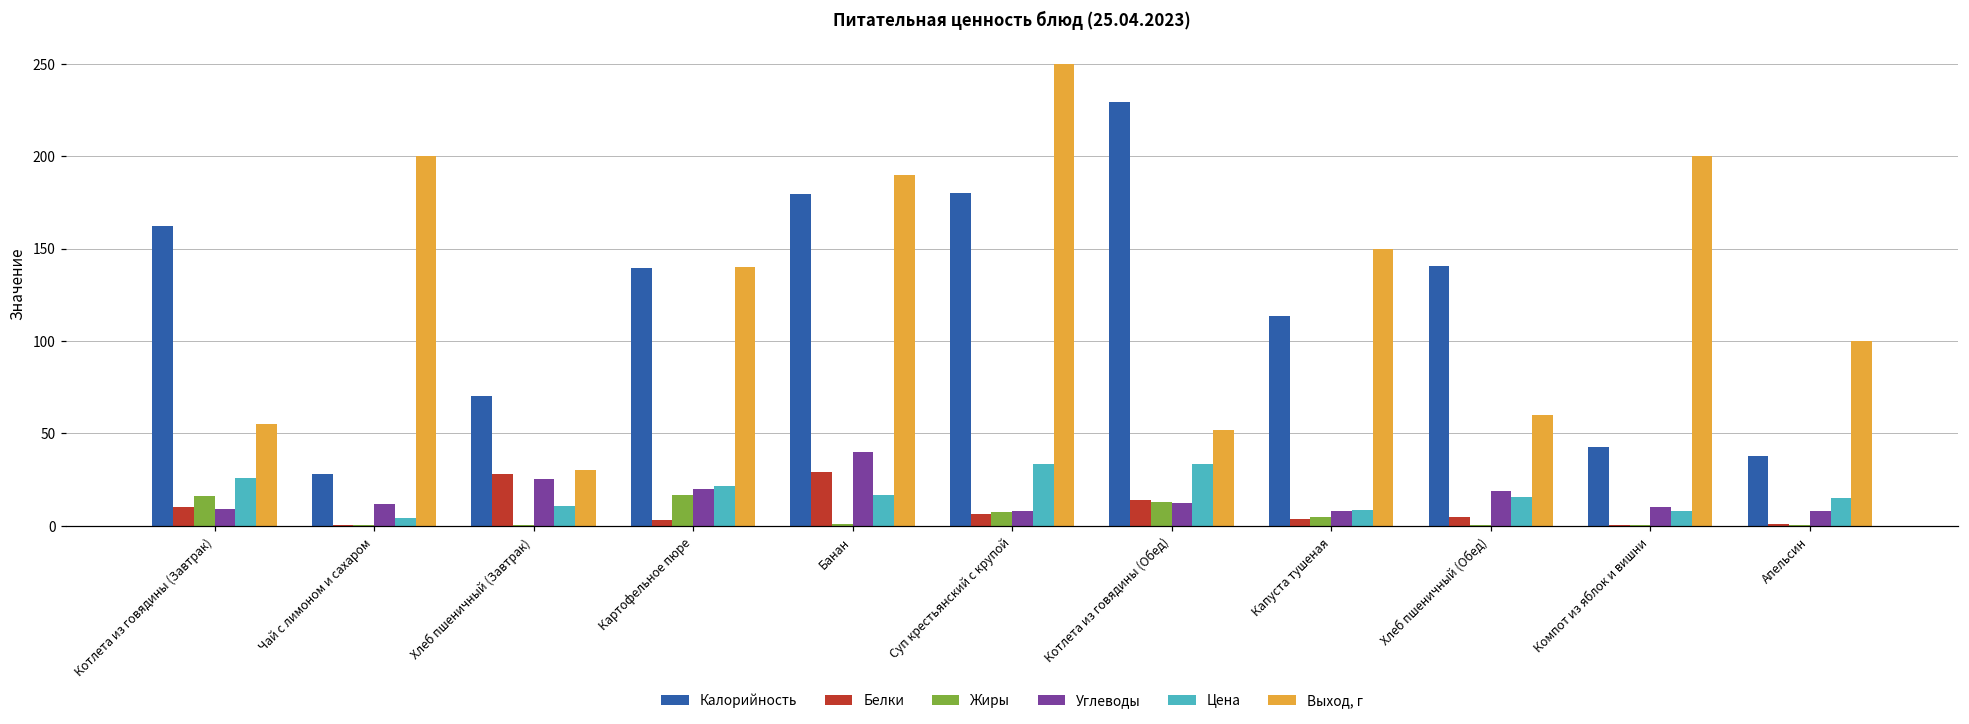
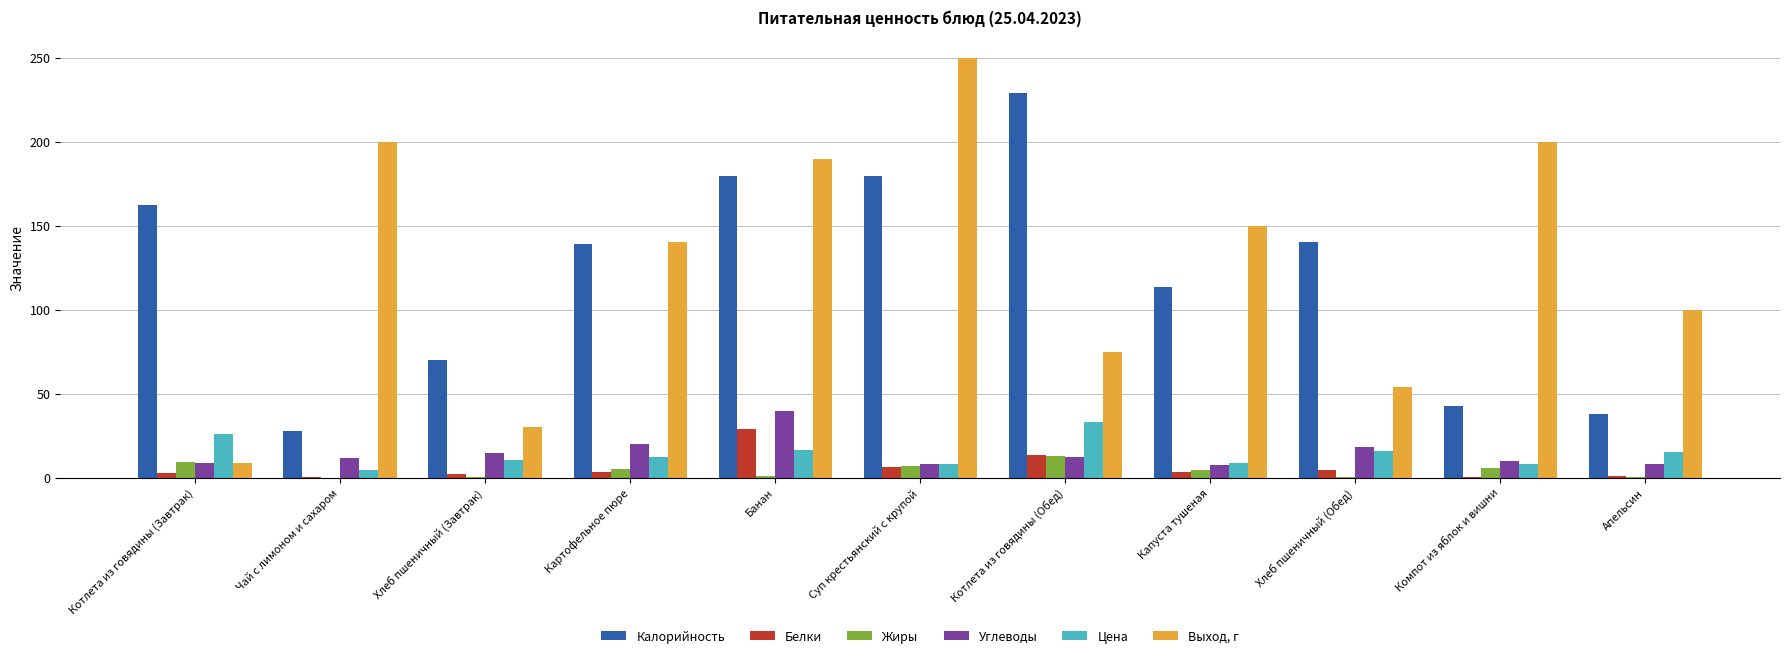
Белки, Котлета из говядины (Завтрак): 10 -> 3
Жиры, Котлета из говядины (Завтрак): 16 -> 10
Выход, г, Котлета из говядины (Завтрак): 55 -> 9
Белки, Хлеб пшеничный (Завтрак): 28 -> 2
Углеводы, Хлеб пшеничный (Завтрак): 25 -> 15
Жиры, Картофельное пюре: 17 -> 5
Цена, Картофельное пюре: 22 -> 12
Цена, Суп крестьянский с крупой: 34 -> 8
Выход, г, Котлета из говядины (Обед): 52 -> 75
Выход, г, Хлеб пшеничный (Обед): 60 -> 54
Жиры, Компот из яблок и вишни: 0 -> 6
